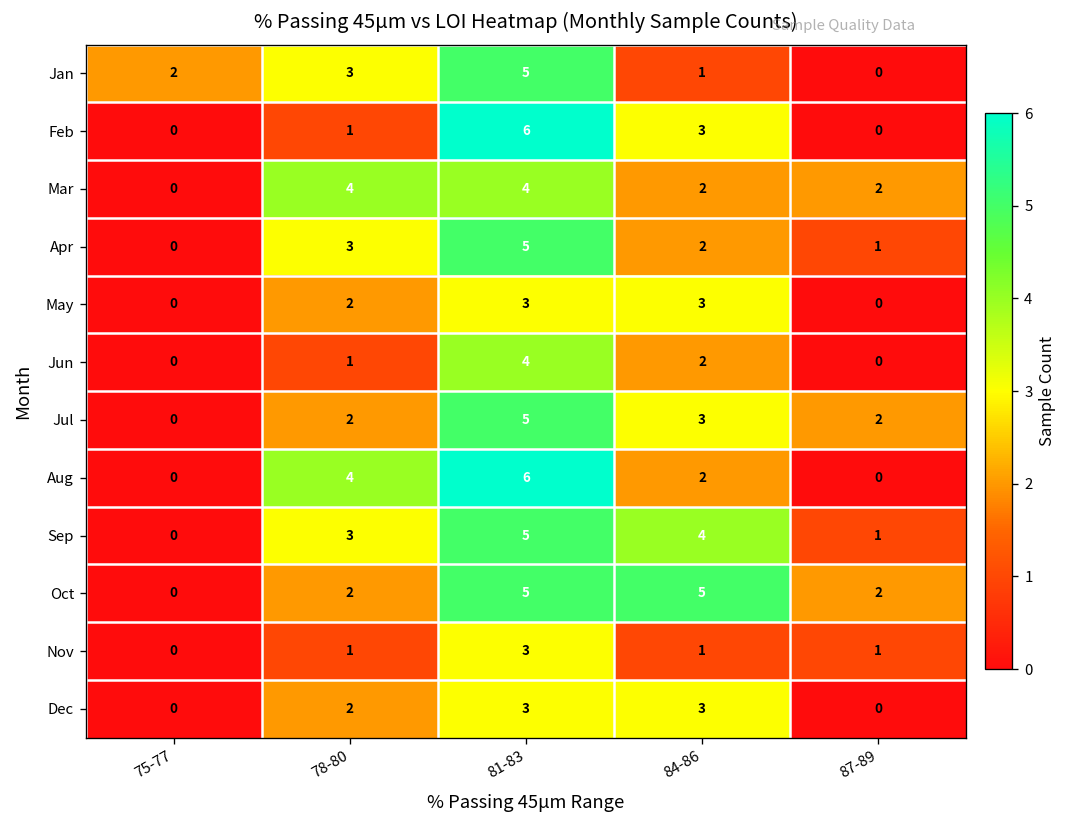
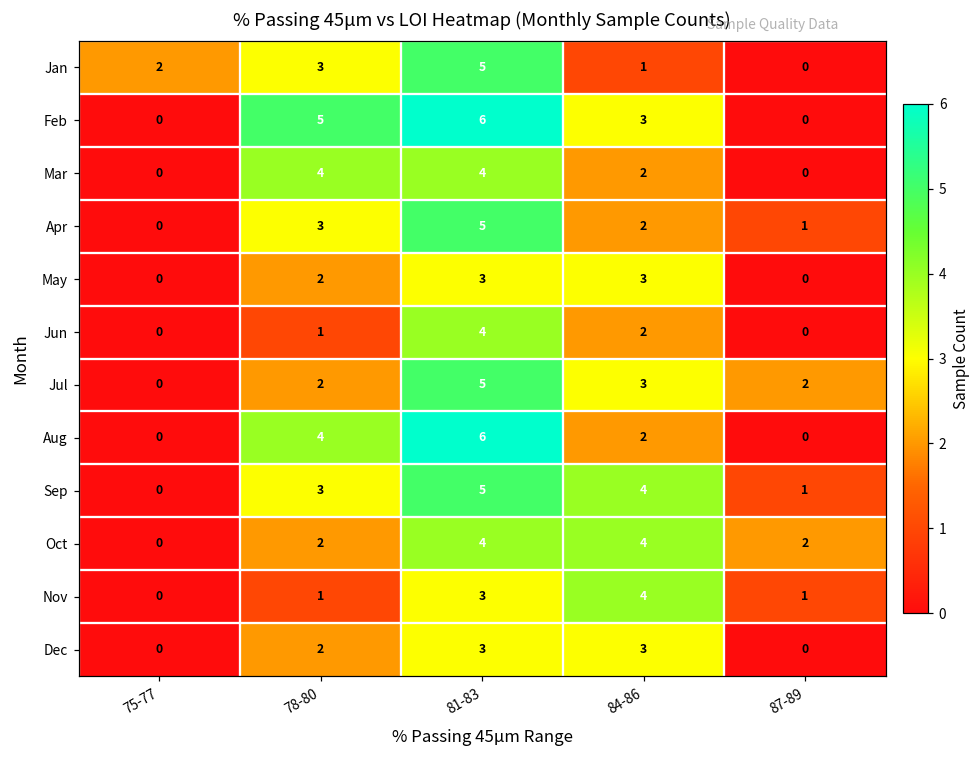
Feb, 78-80: 1 -> 5
Mar, 87-89: 2 -> 0
Oct, 81-83: 5 -> 4
Oct, 84-86: 5 -> 4
Nov, 84-86: 1 -> 4
